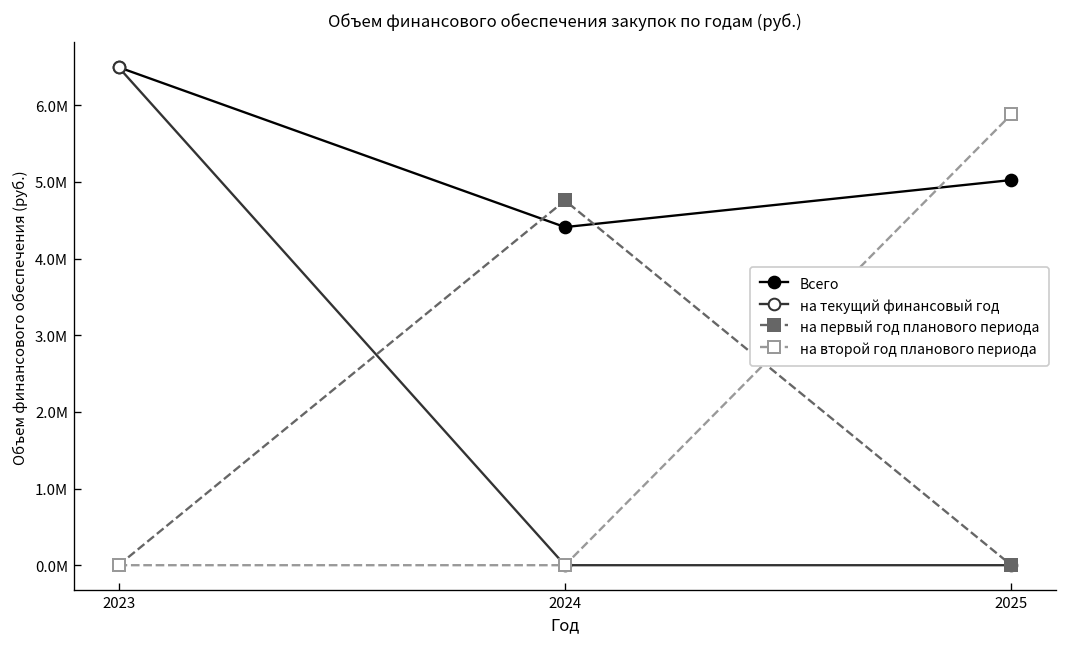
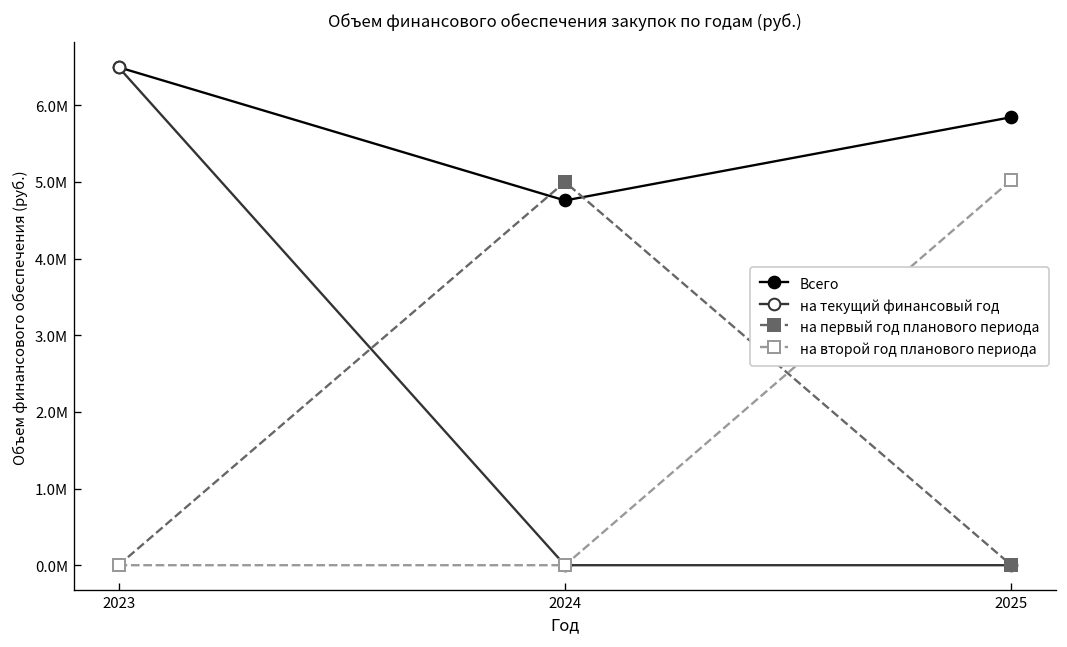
Всего, 2024: 4400000 -> 4800000
на первый год планового периода, 2024: 4800000 -> 5000000
Всего, 2025: 5000000 -> 5800000
на второй год планового периода, 2025: 5900000 -> 5000000
